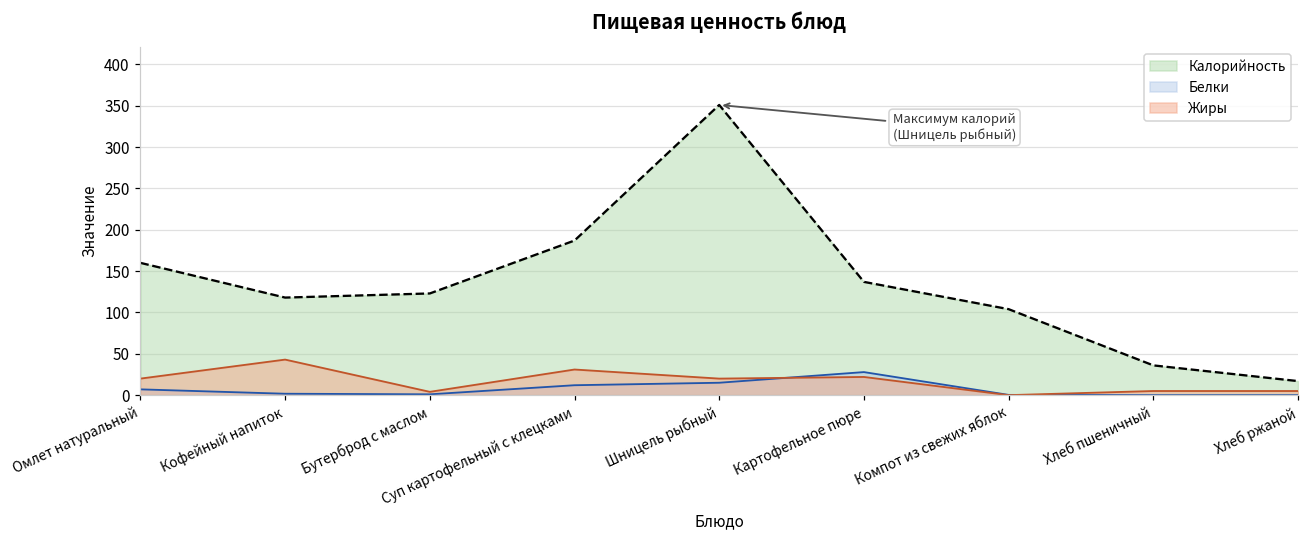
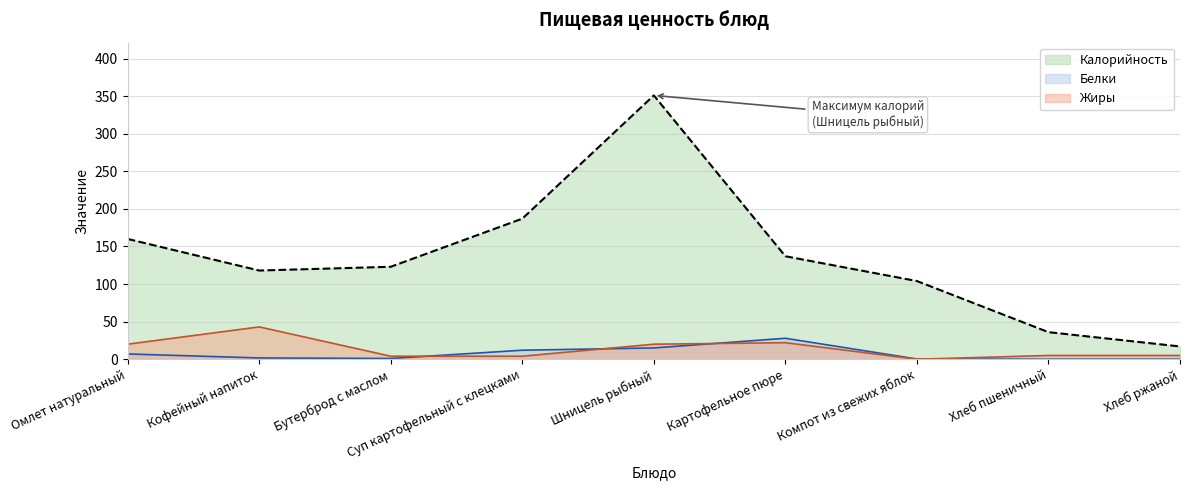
Жиры, Суп картофельный с клецками: 30 -> 0
